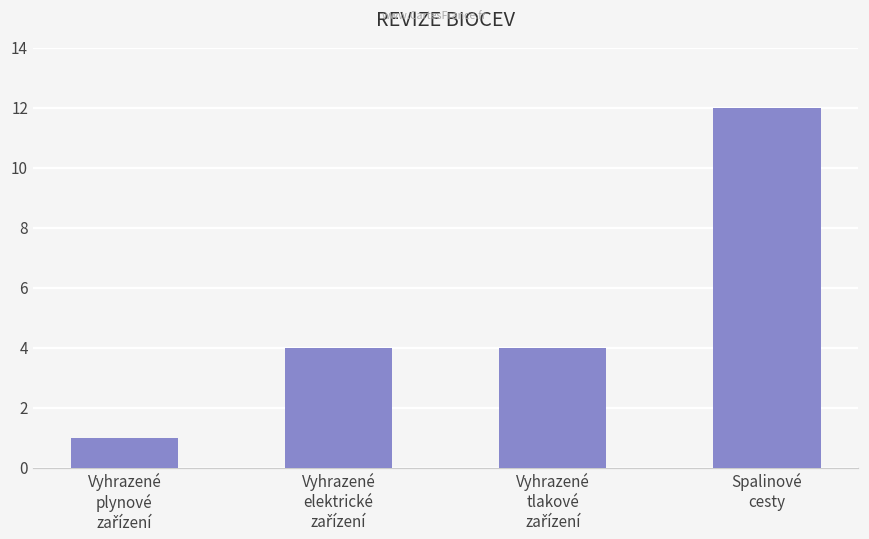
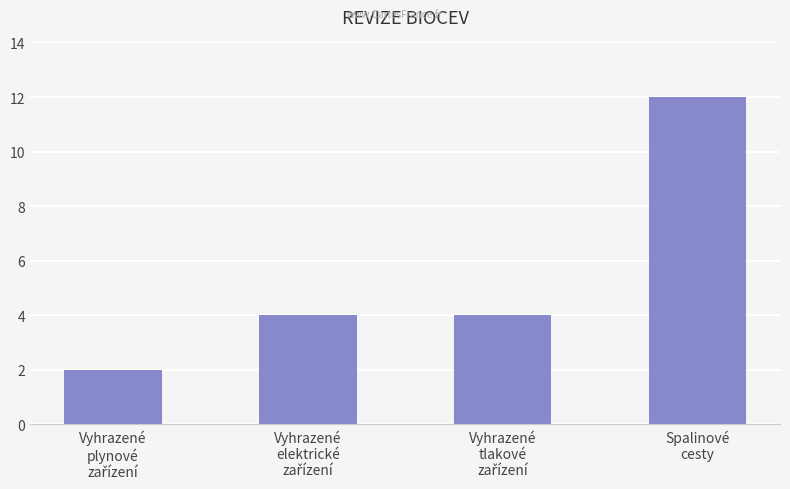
Vyhrazené plynové zařízení: 1 -> 2
